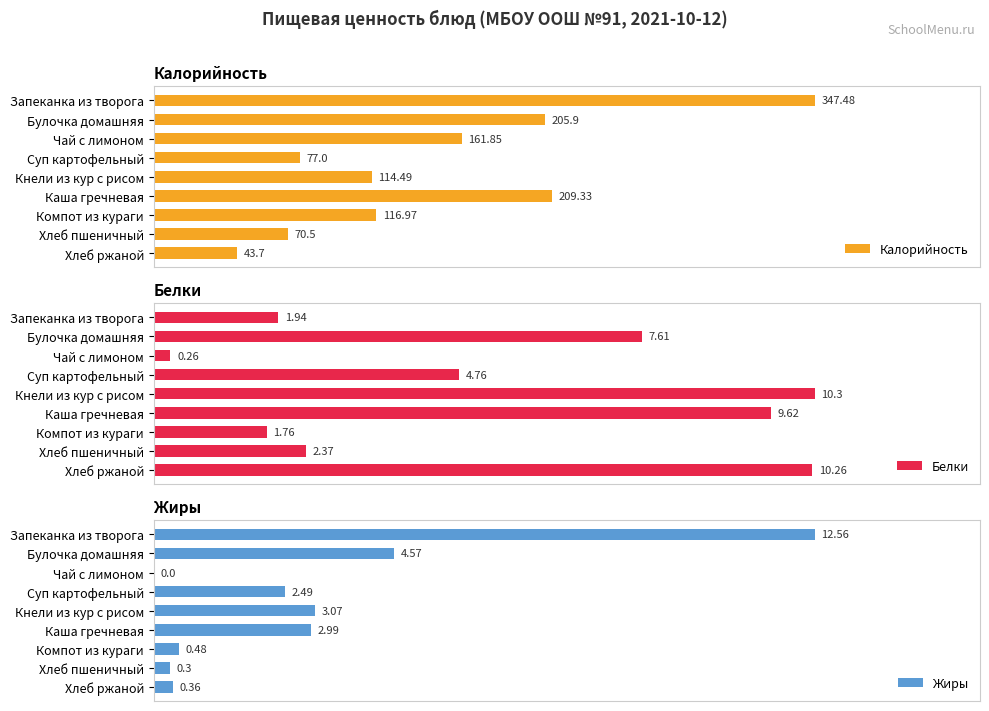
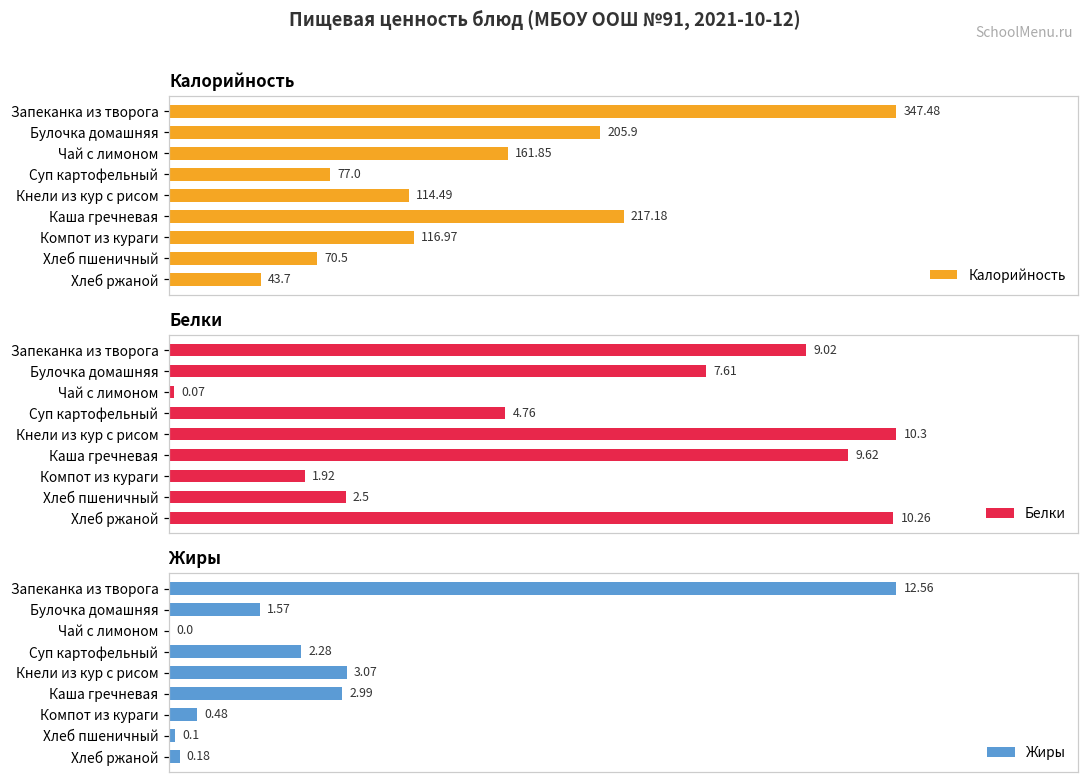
Калорийность, Каша гречневая: 209.33 -> 217.18
Белки, Запеканка из творога: 1.94 -> 9.02
Белки, Чай с лимоном: 0.26 -> 0.07
Белки, Компот из кураги: 1.76 -> 1.92
Белки, Хлеб пшеничный: 2.37 -> 2.5
Жиры, Булочка домашняя: 4.57 -> 1.57
Жиры, Суп картофельный: 2.49 -> 2.28
Жиры, Хлеб пшеничный: 0.3 -> 0.1
Жиры, Хлеб ржаной: 0.36 -> 0.18
